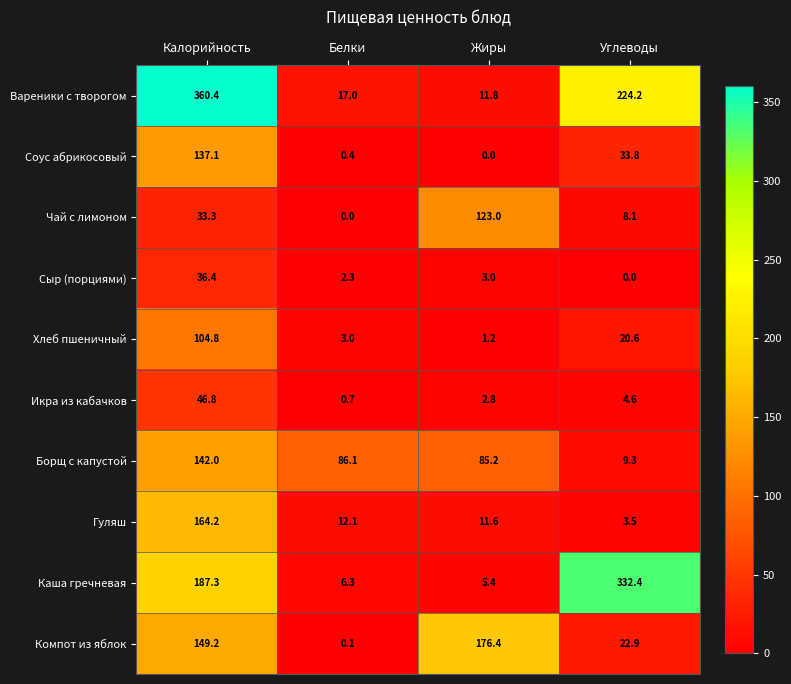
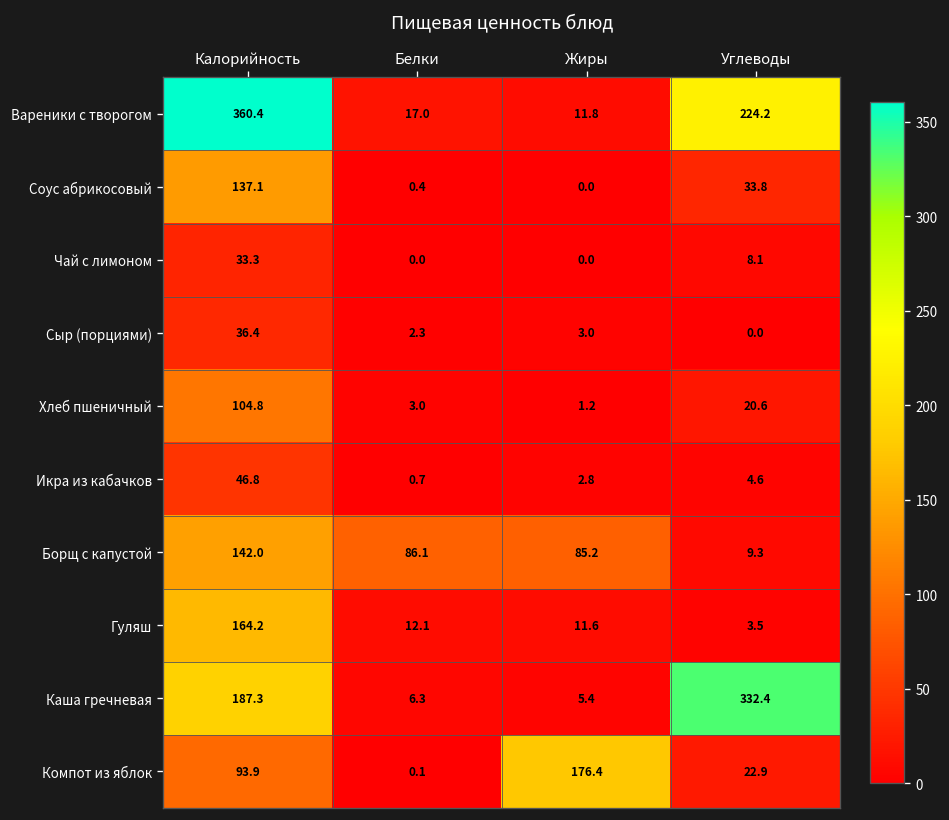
Чай с лимоном, Жиры: 123.0 -> 0.0
Компот из яблок, Калорийность: 149.2 -> 93.9
